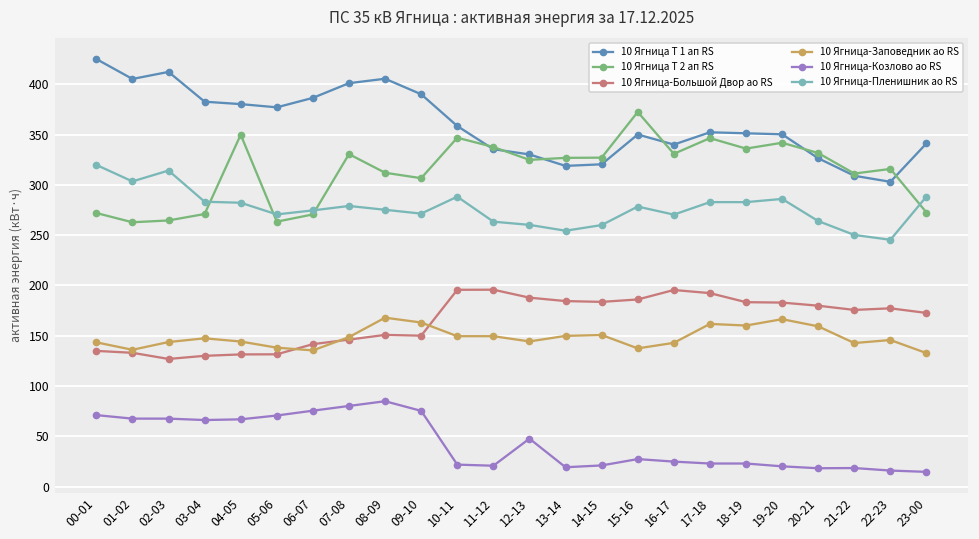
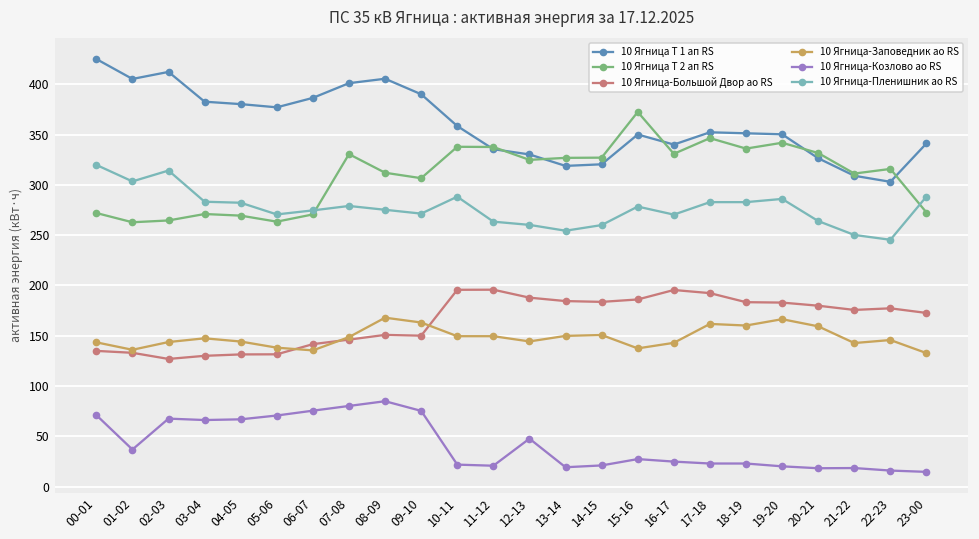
10 Ягница-Козлово ао RS, 01-02: 70 -> 40
10 Ягница Т 2 ап RS, 04-05: 350 -> 270
10 Ягница Т 2 ап RS, 10-11: 350 -> 340
